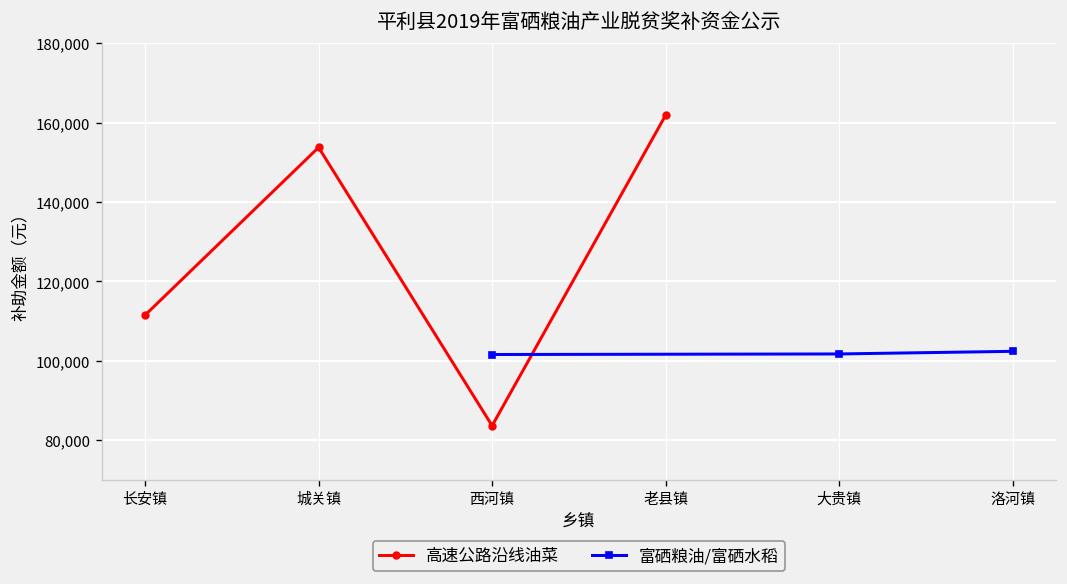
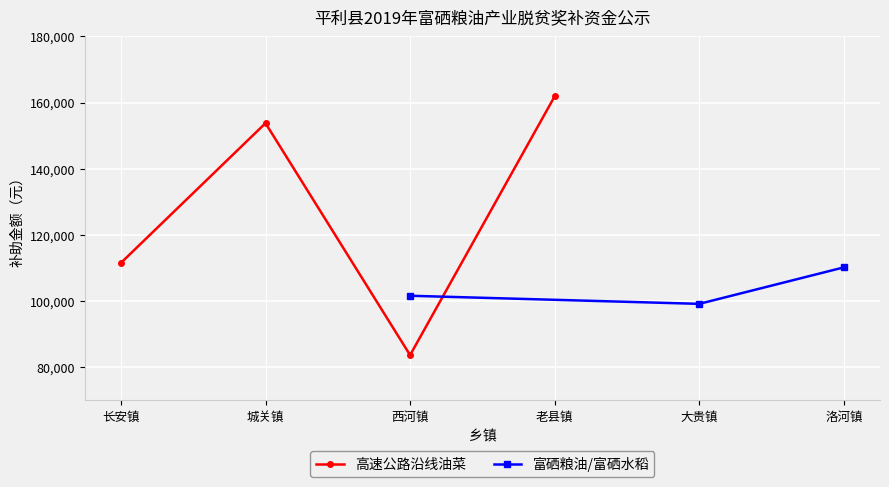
富硒粮油/富硒水稻, 大贵镇: 102,000 -> 99,000
富硒粮油/富硒水稻, 洛河镇: 102,000 -> 110,000
